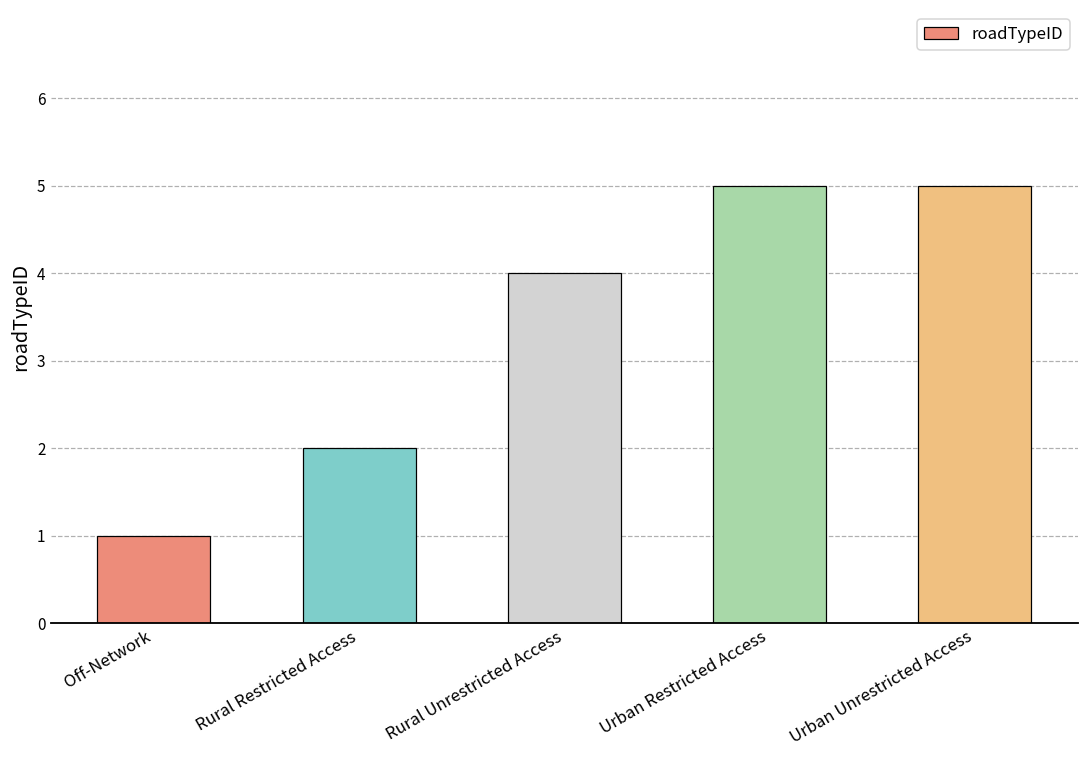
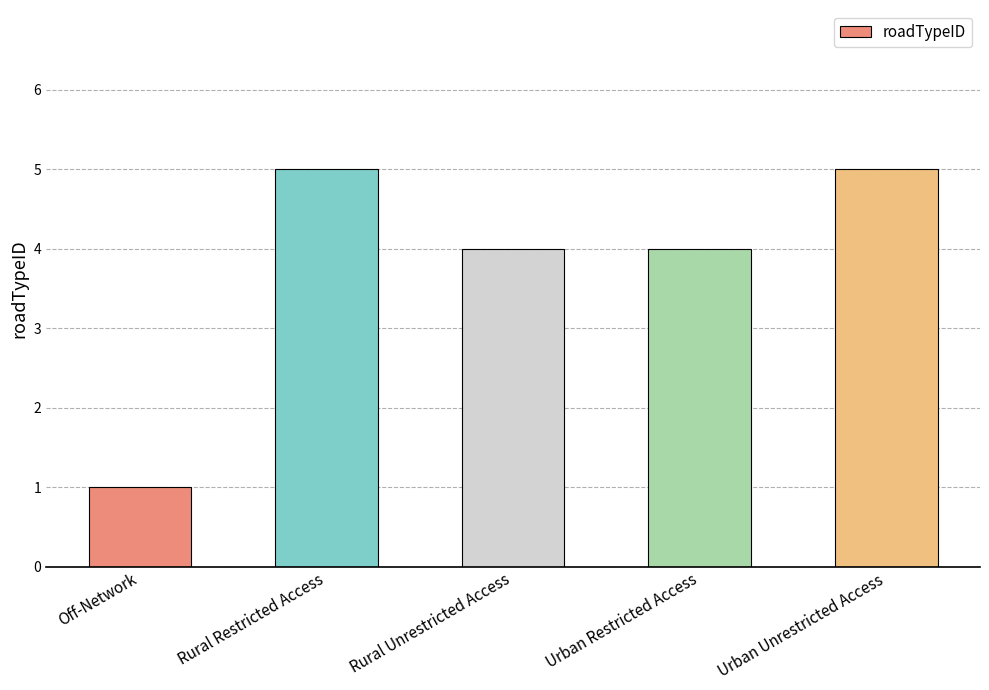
Rural Restricted Access: 2 -> 5
Urban Restricted Access: 5 -> 4
